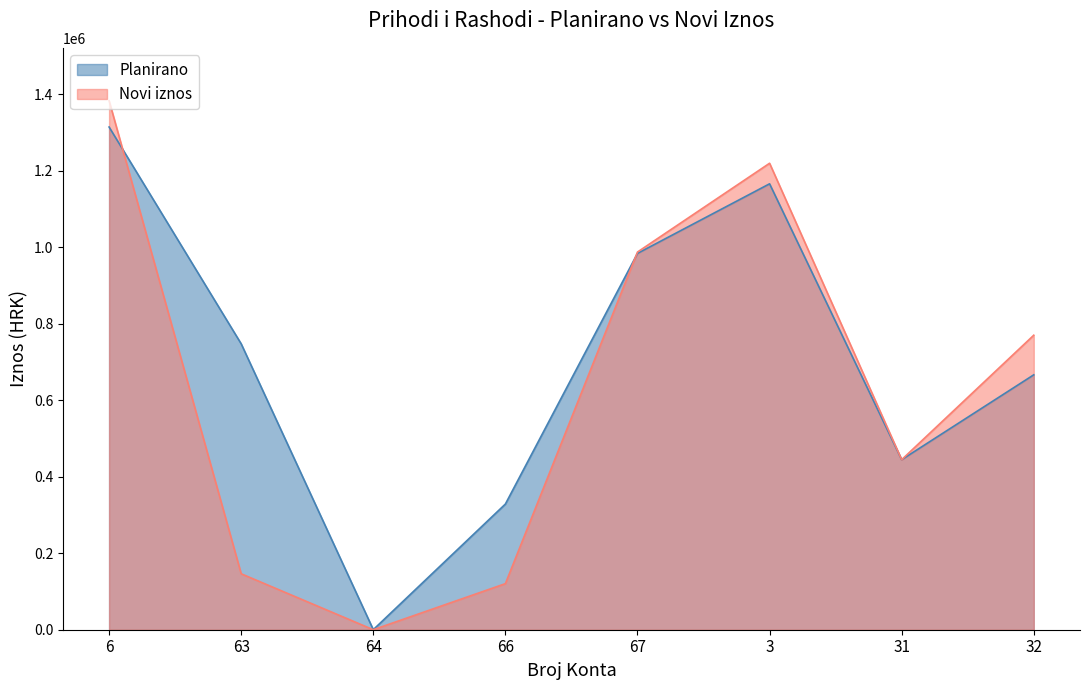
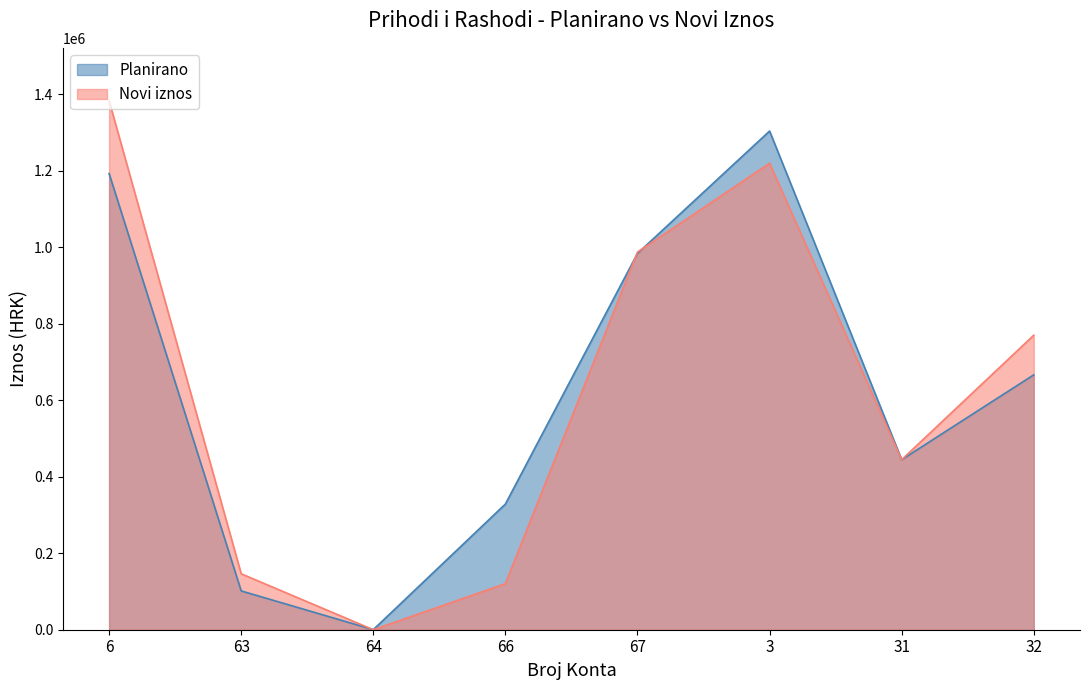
Planirano, 6: 1310000 -> 1190000
Planirano, 63: 750000 -> 100000
Planirano, 3: 1170000 -> 1300000
